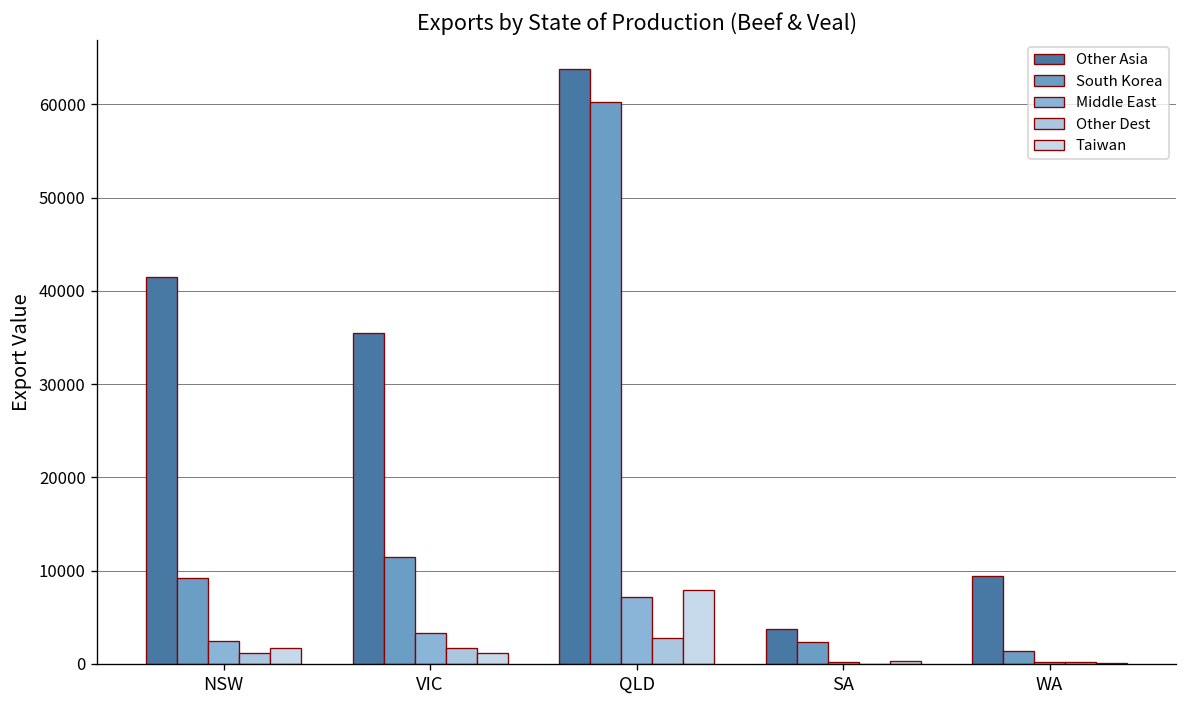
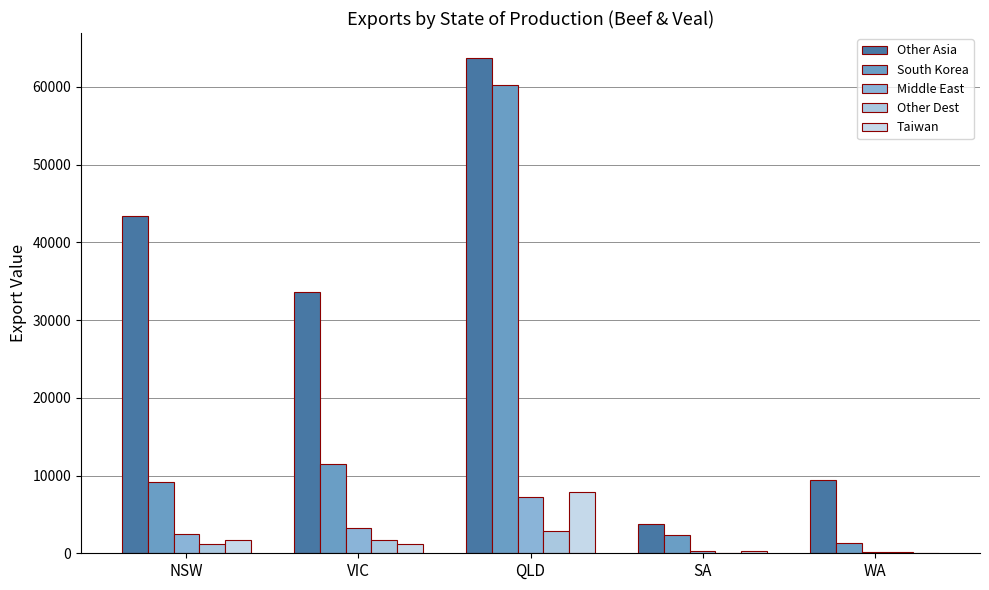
Other Asia, NSW: 41000 -> 43000
Other Asia, VIC: 35000 -> 34000
